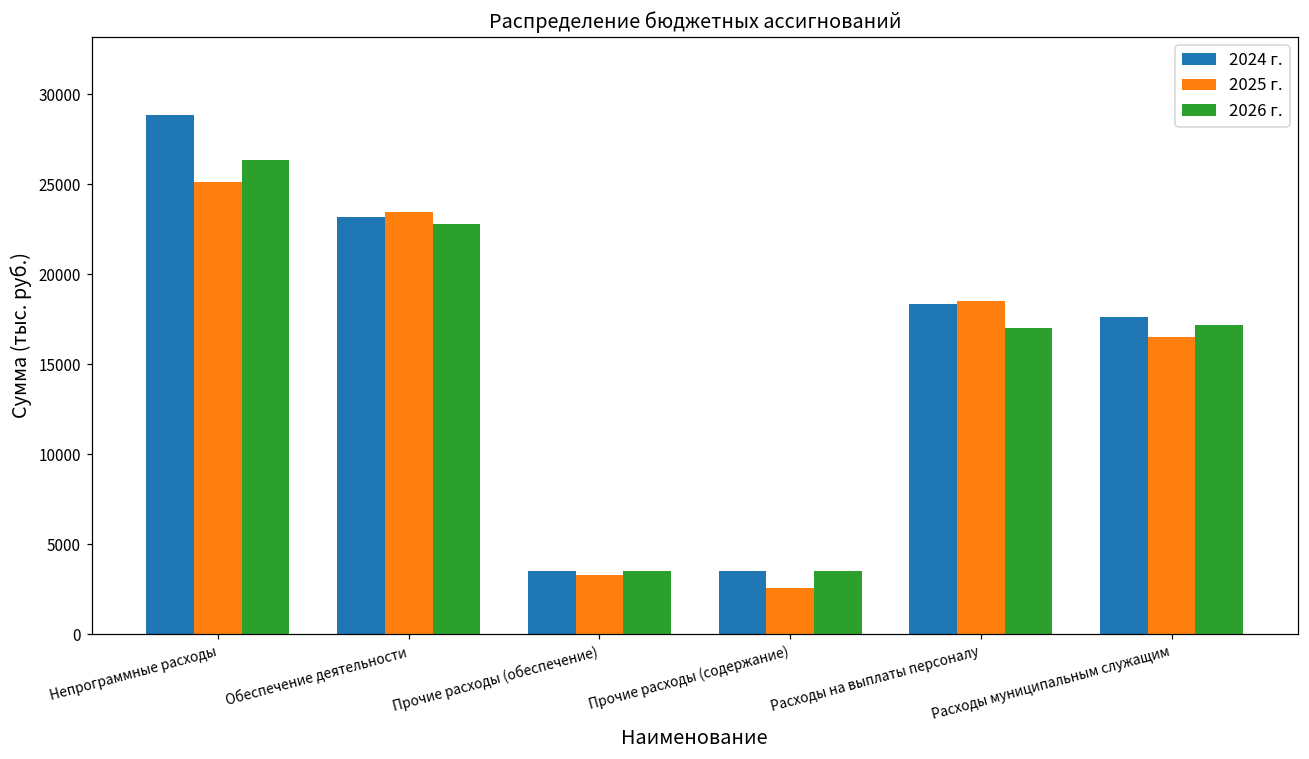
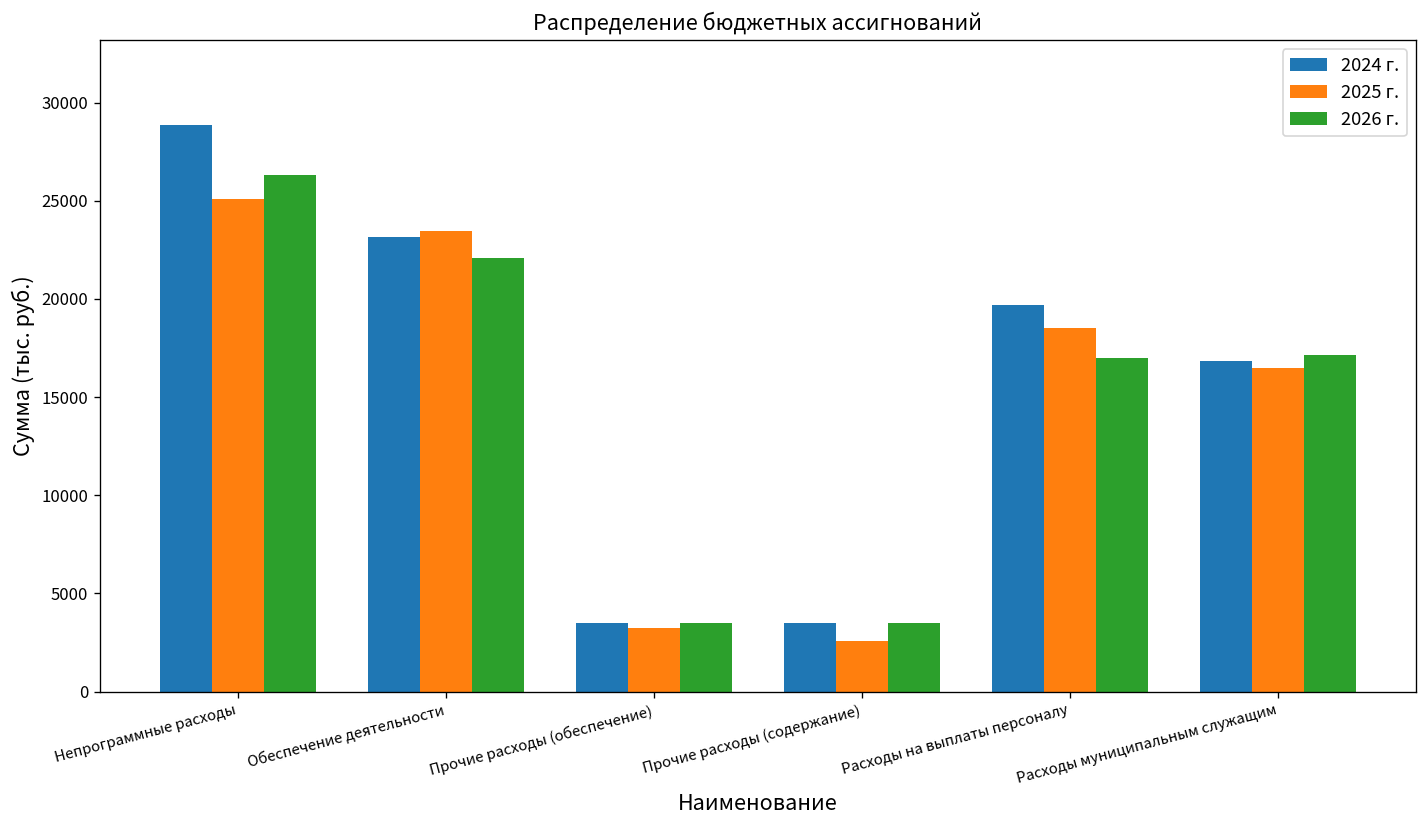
2026 г., Обеспечение деятельности: 22800 -> 22100
2024 г., Расходы на выплаты персоналу: 18300 -> 19700
2024 г., Расходы муниципальным служащим: 17600 -> 16800
